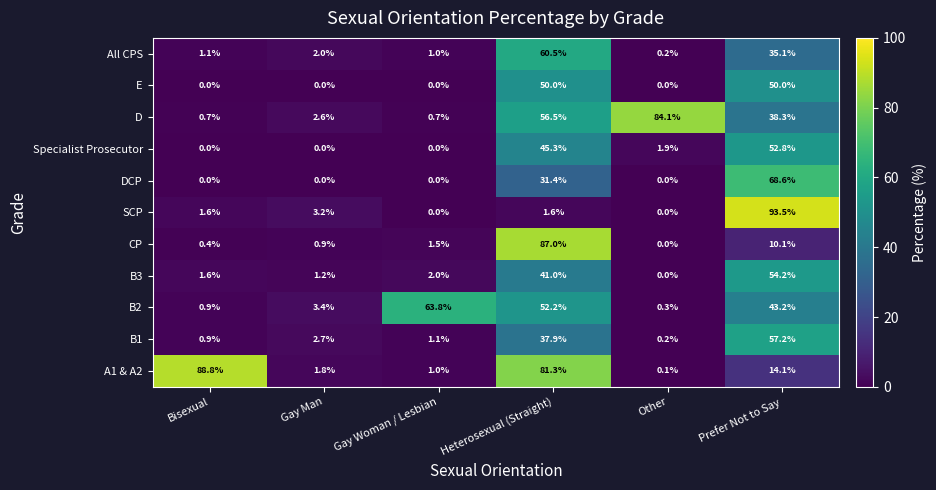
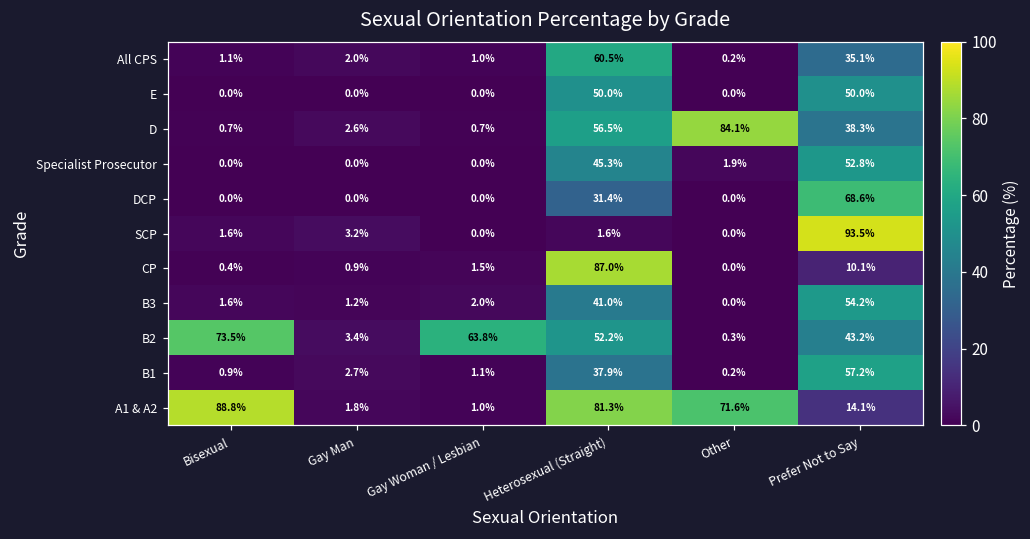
B2, Bisexual: 0.9% -> 73.5%
A1 & A2, Other: 0.1% -> 71.6%
